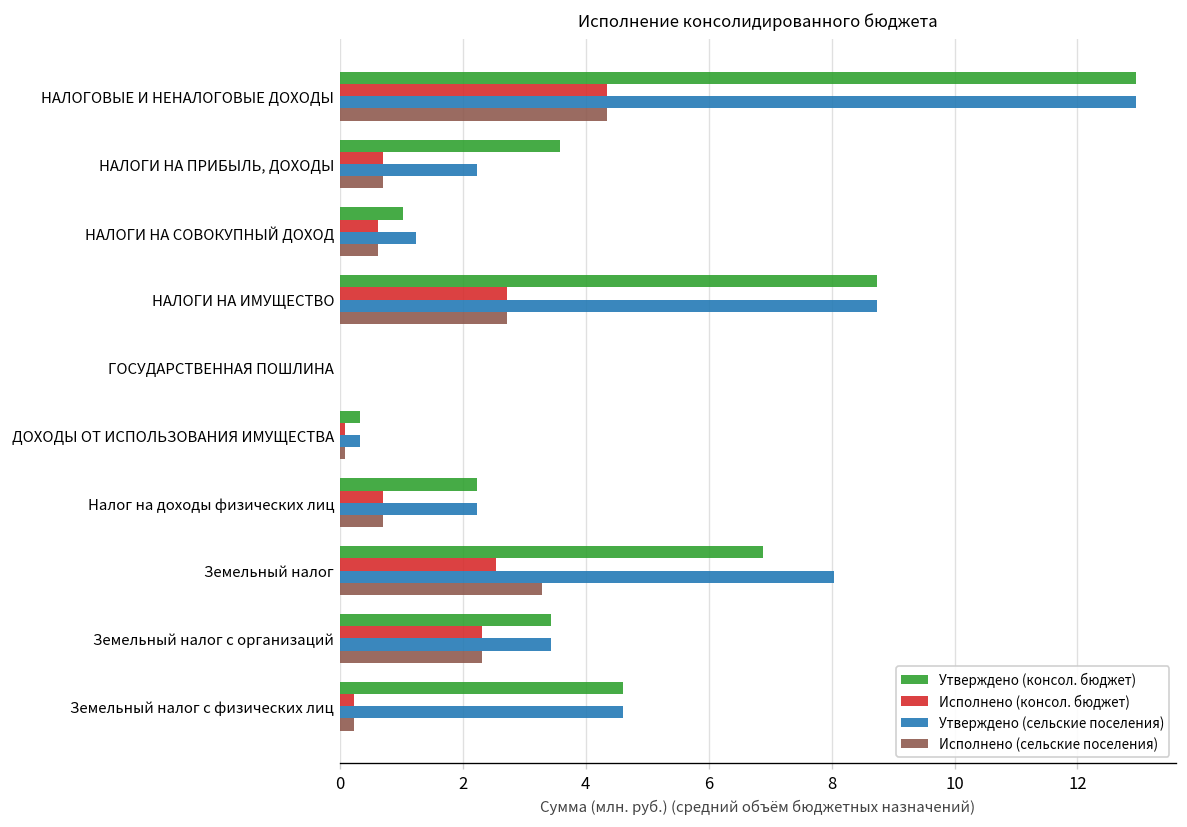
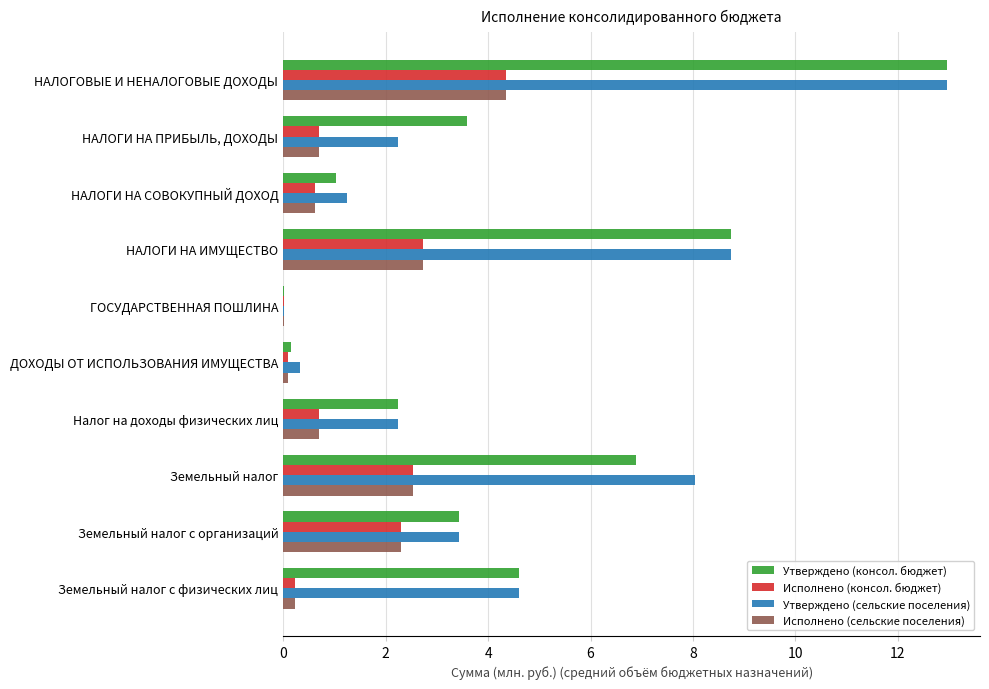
Утверждено (консол. бюджет), ДОХОДЫ ОТ ИСПОЛЬЗОВАНИЯ ИМУЩЕСТВА: 0.3 -> 0.2
Исполнено (сельские поселения), Земельный налог: 3.3 -> 2.5
